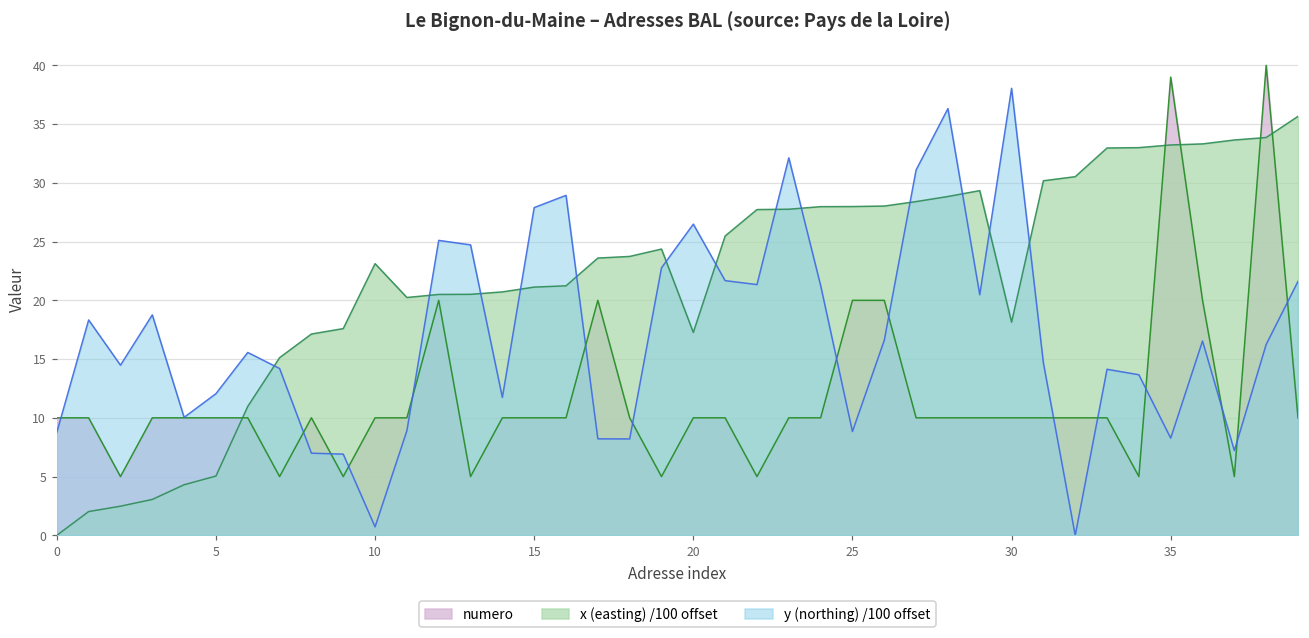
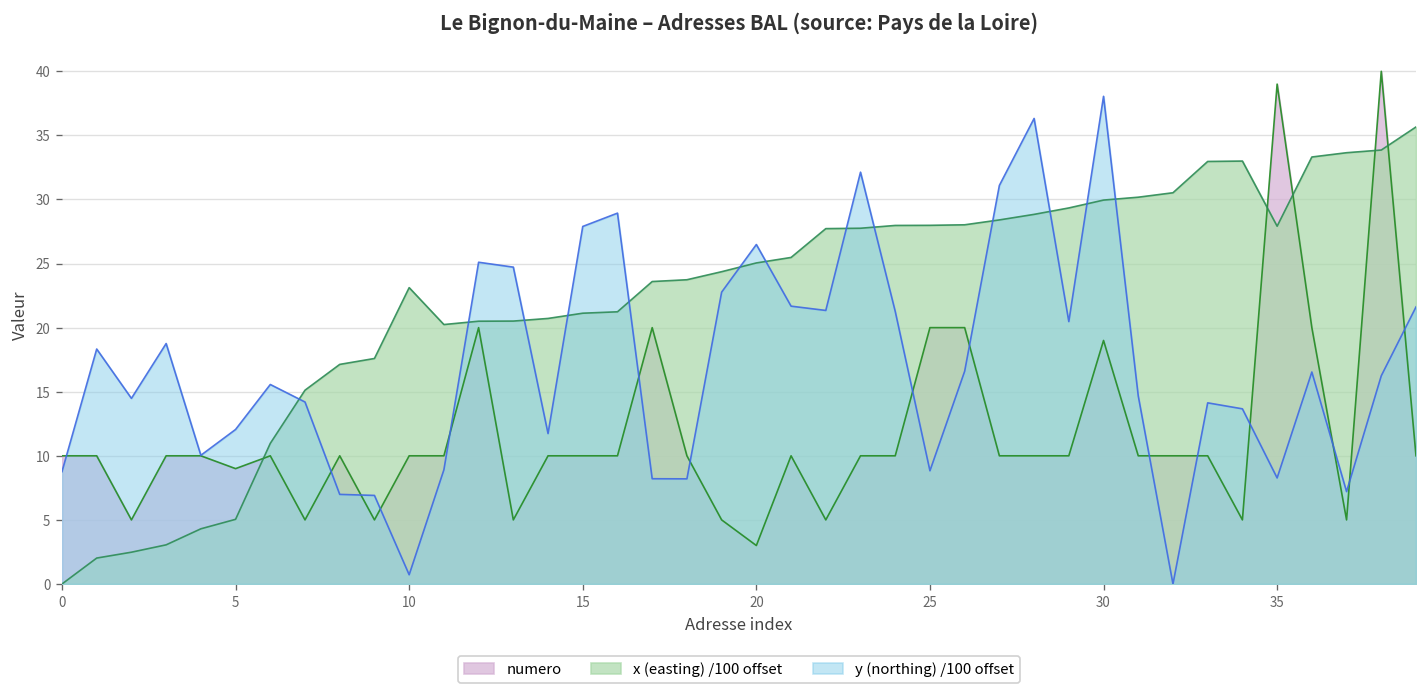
numero, 5: 10 -> 9
numero, 20: 10 -> 3
x (easting) /100 offset, 20: 17.3 -> 25.0
numero, 30: 10 -> 19
x (easting) /100 offset, 30: 18.1 -> 30.0
x (easting) /100 offset, 35: 33.2 -> 27.9
